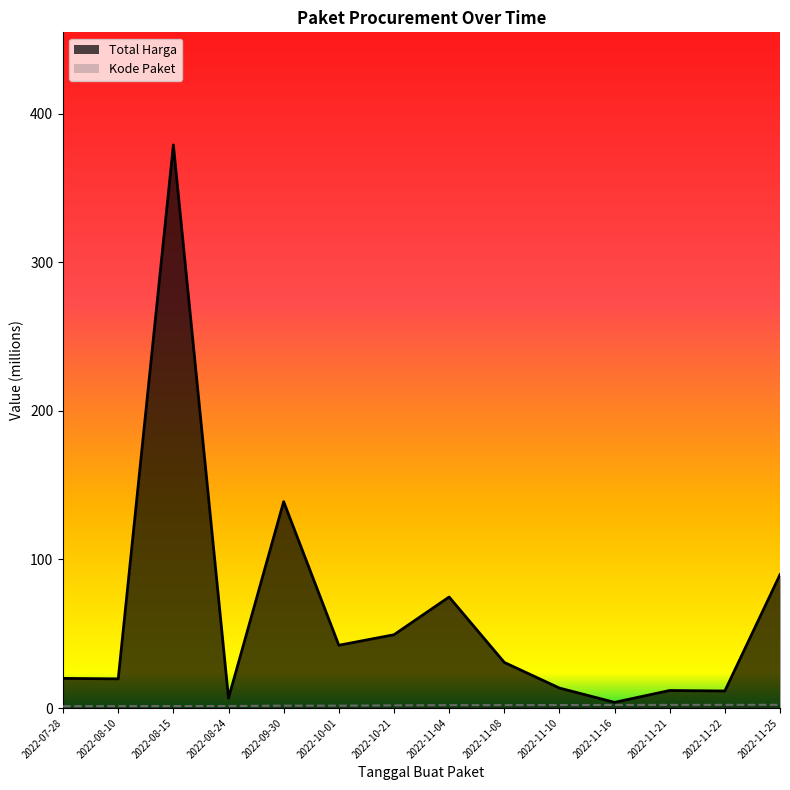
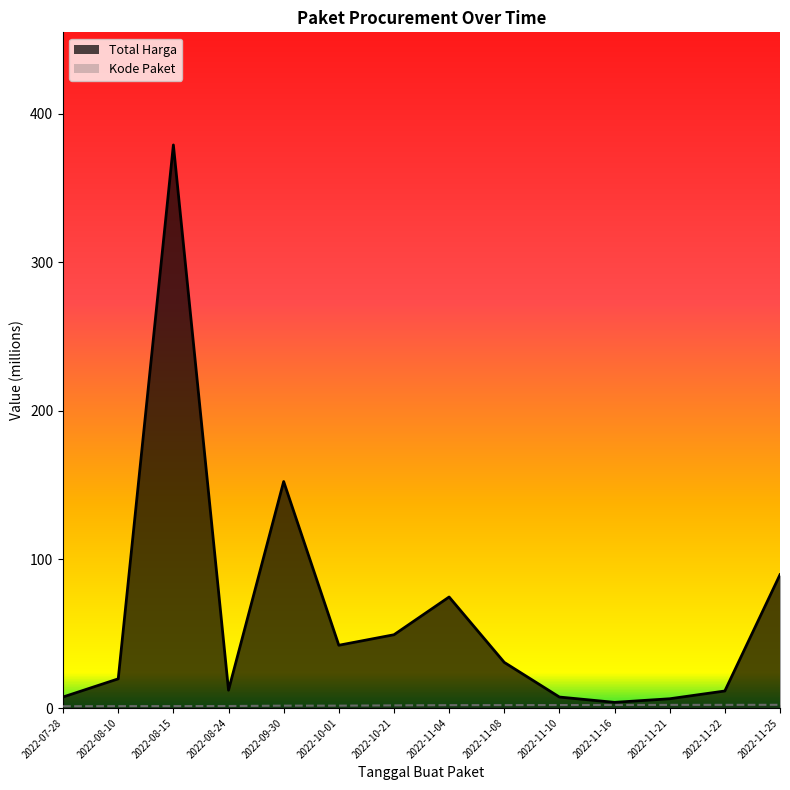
Total Harga, 2022-07-28: 20 -> 7
Total Harga, 2022-08-24: 7 -> 12
Total Harga, 2022-09-30: 139 -> 152
Total Harga, 2022-11-10: 13 -> 7
Total Harga, 2022-11-21: 12 -> 6
